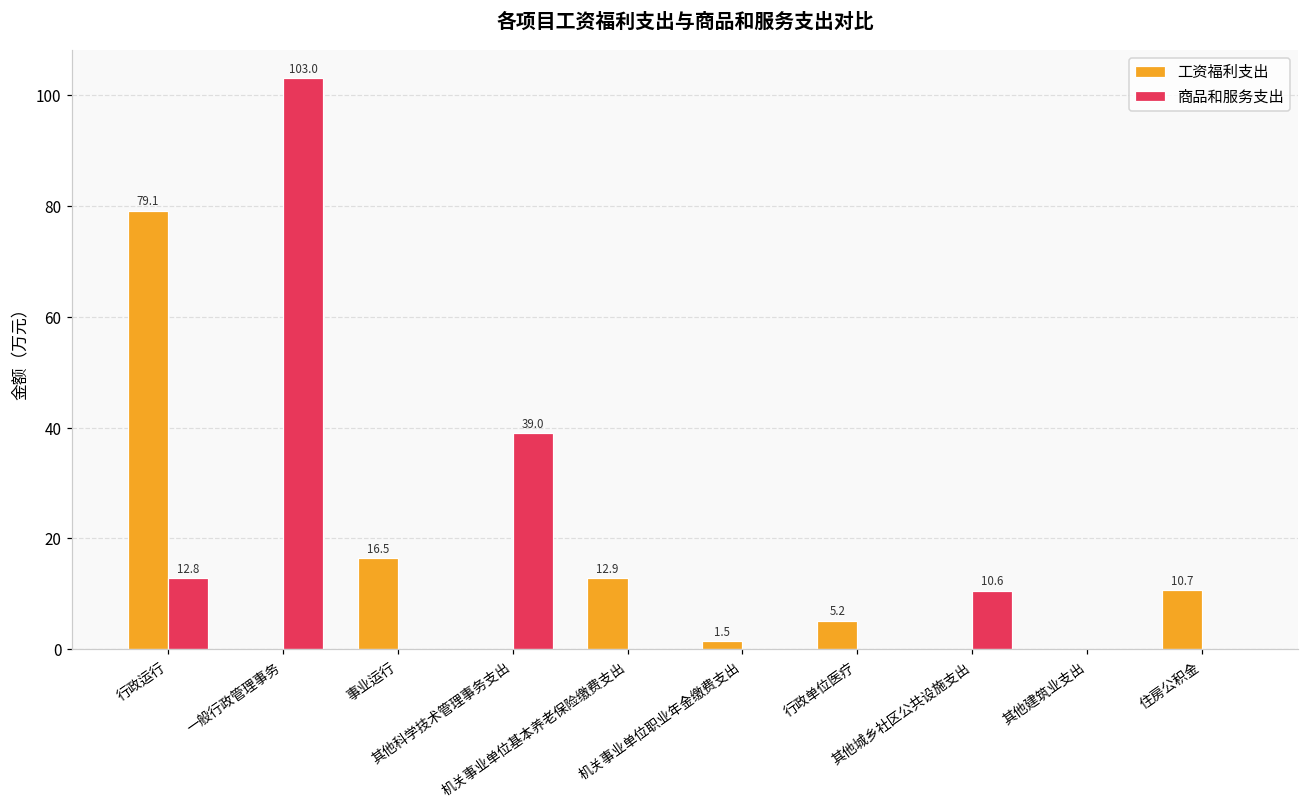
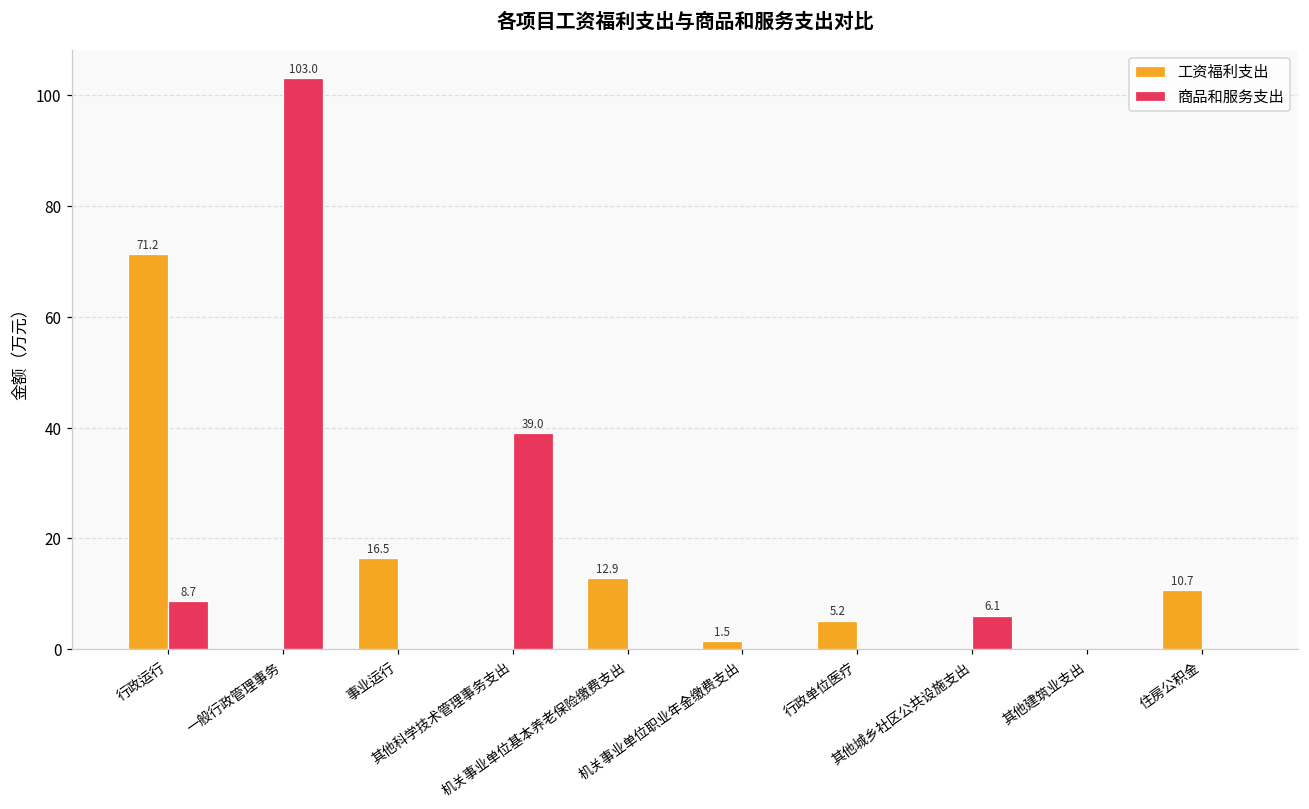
工资福利支出, 行政运行: 79.1 -> 71.2
商品和服务支出, 行政运行: 12.8 -> 8.7
商品和服务支出, 其他城乡社区公共设施支出: 10.6 -> 6.1
